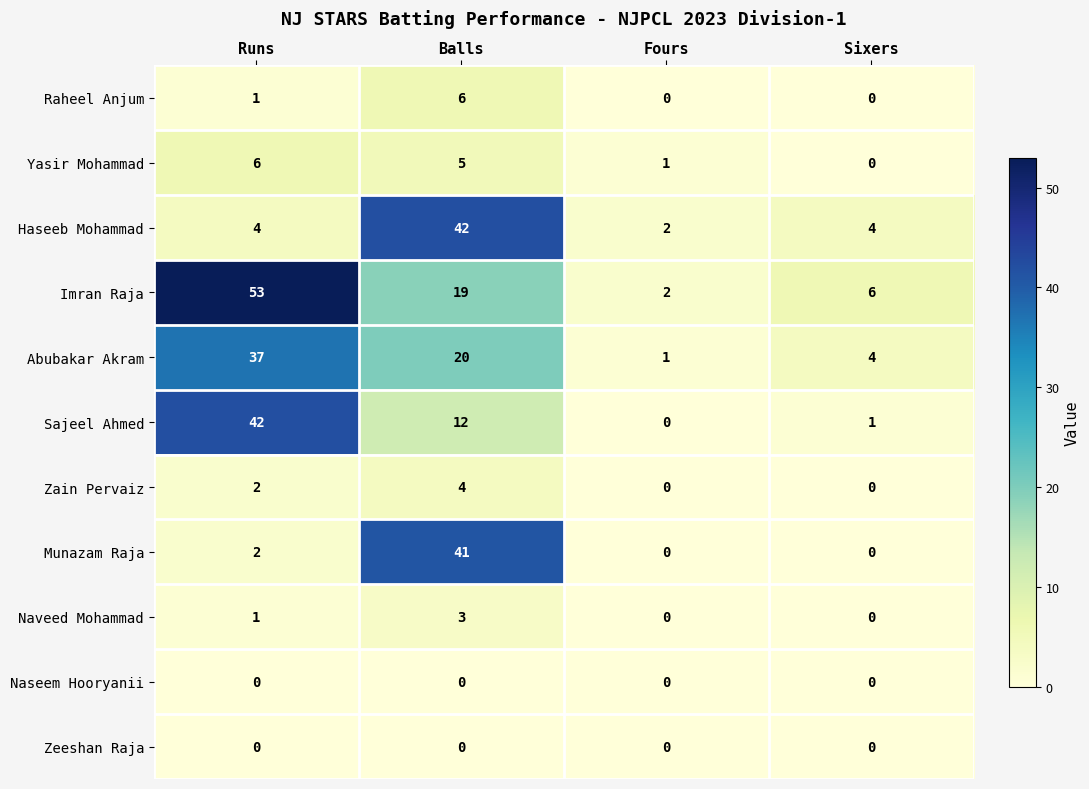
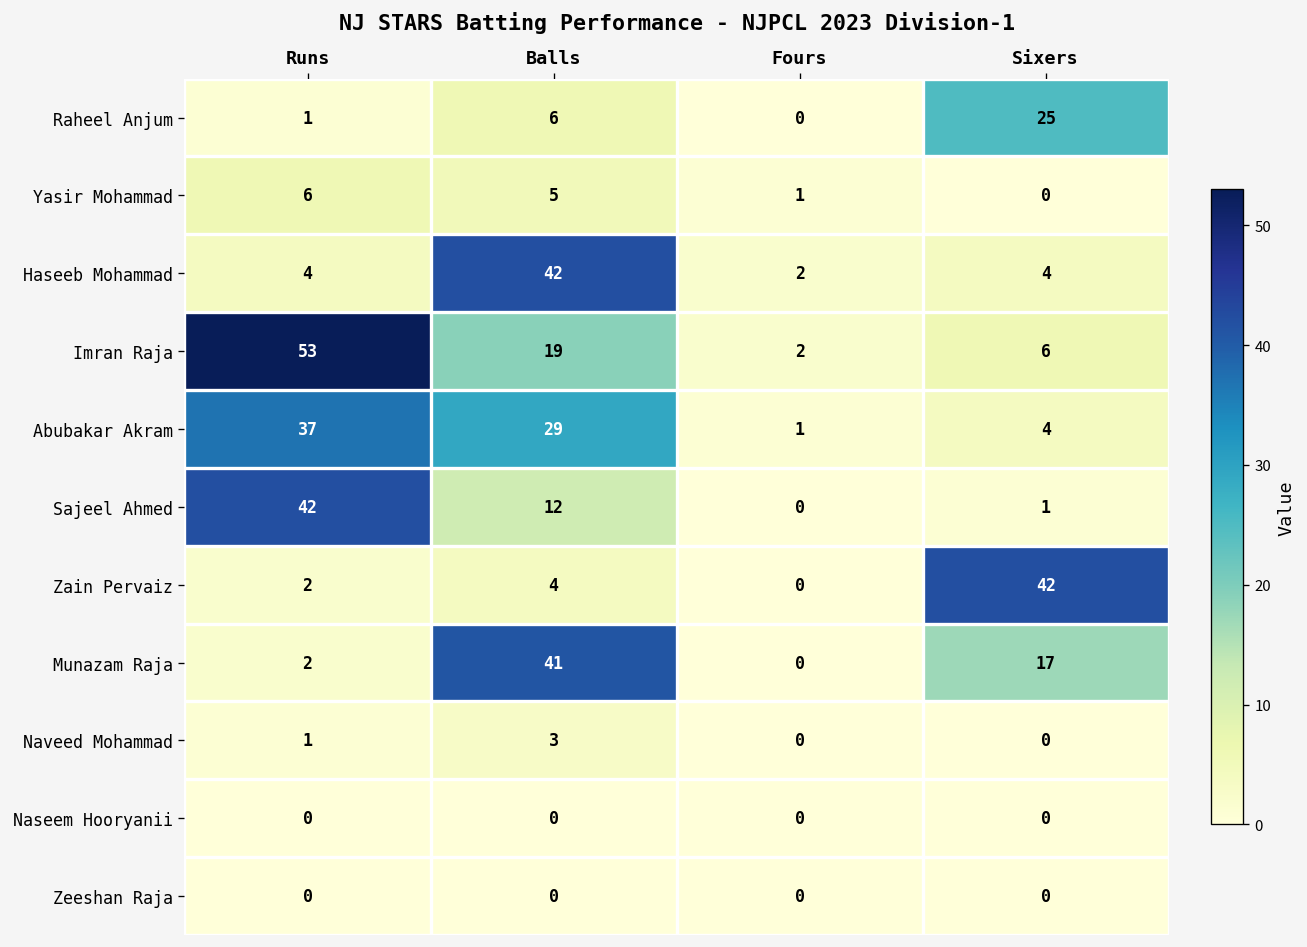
Raheel Anjum, Sixers: 0 -> 25
Abubakar Akram, Balls: 20 -> 29
Zain Pervaiz, Sixers: 0 -> 42
Munazam Raja, Sixers: 0 -> 17
